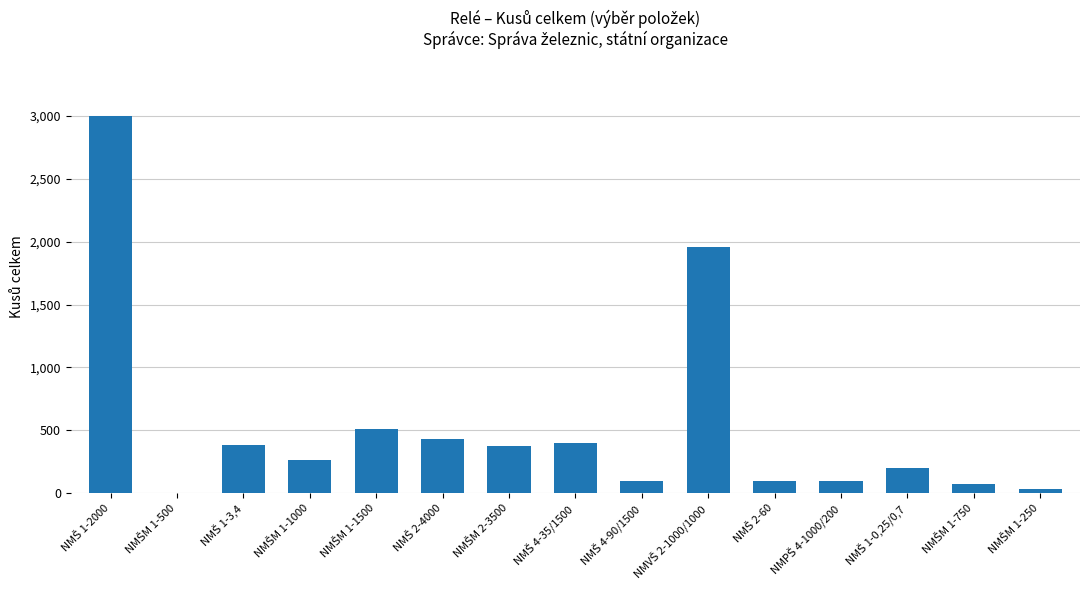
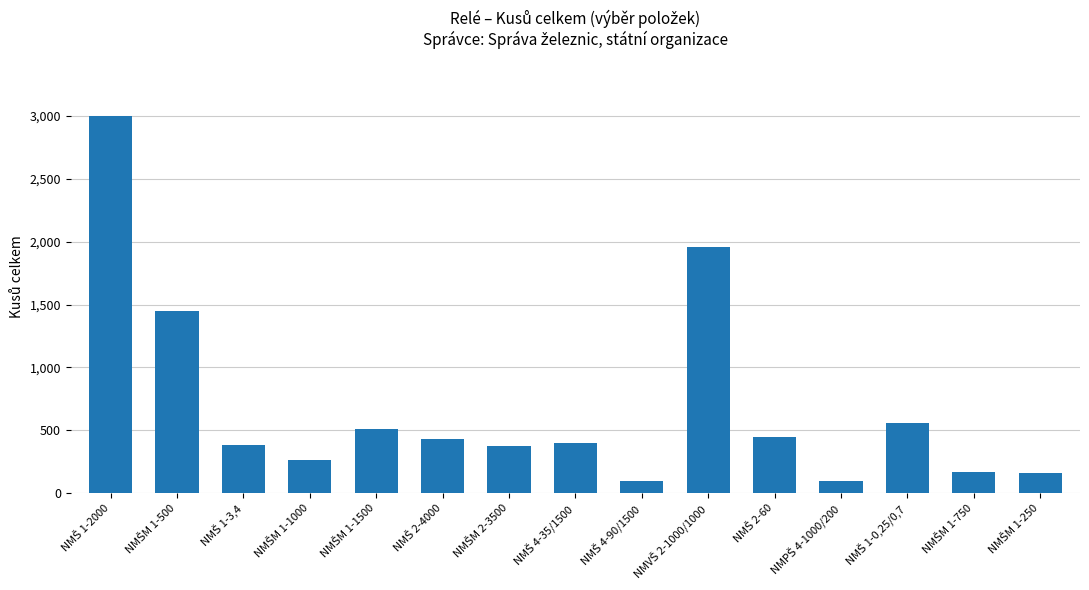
NMŠM 1-500: 0 -> 1,450
NMŠ 2-60: 100 -> 450
NMŠ 1-0,25/0,7: 200 -> 560
NMŠM 1-750: 80 -> 170
NMŠM 1-250: 30 -> 160
